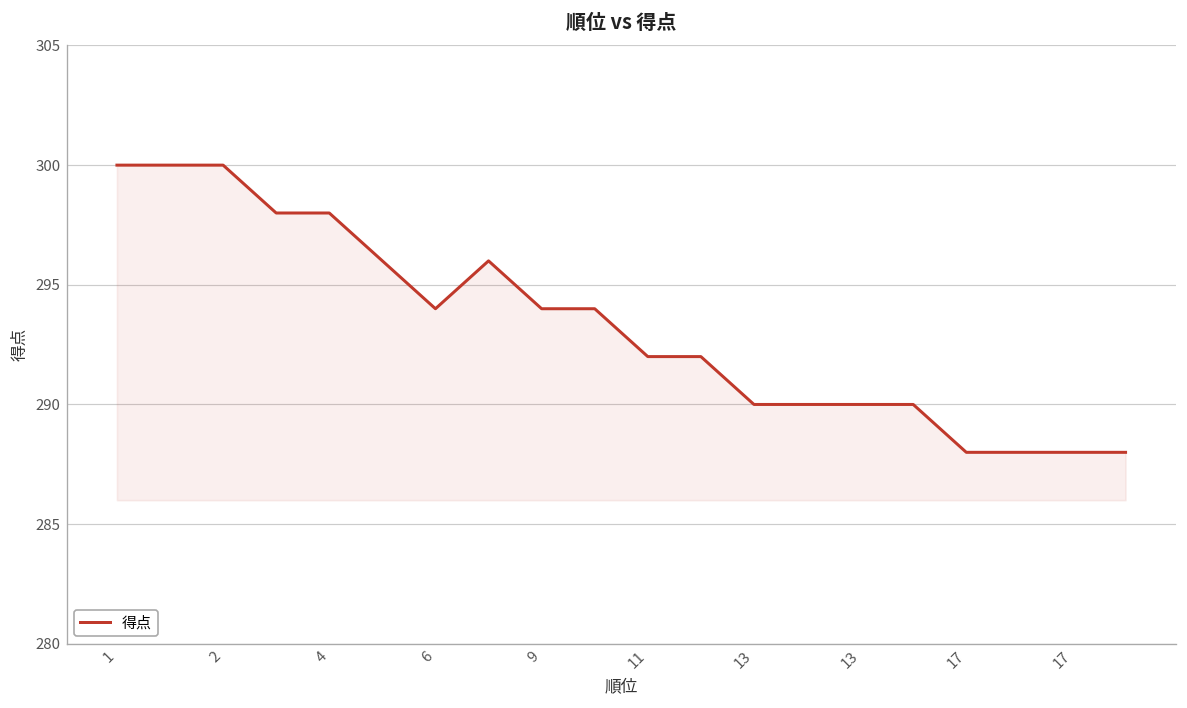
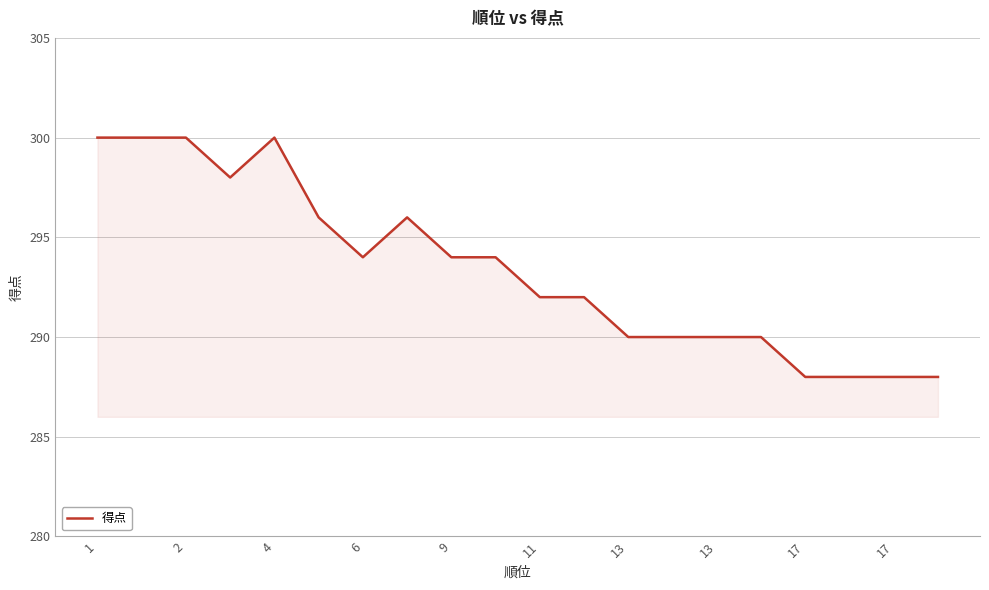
4: 298 -> 300
